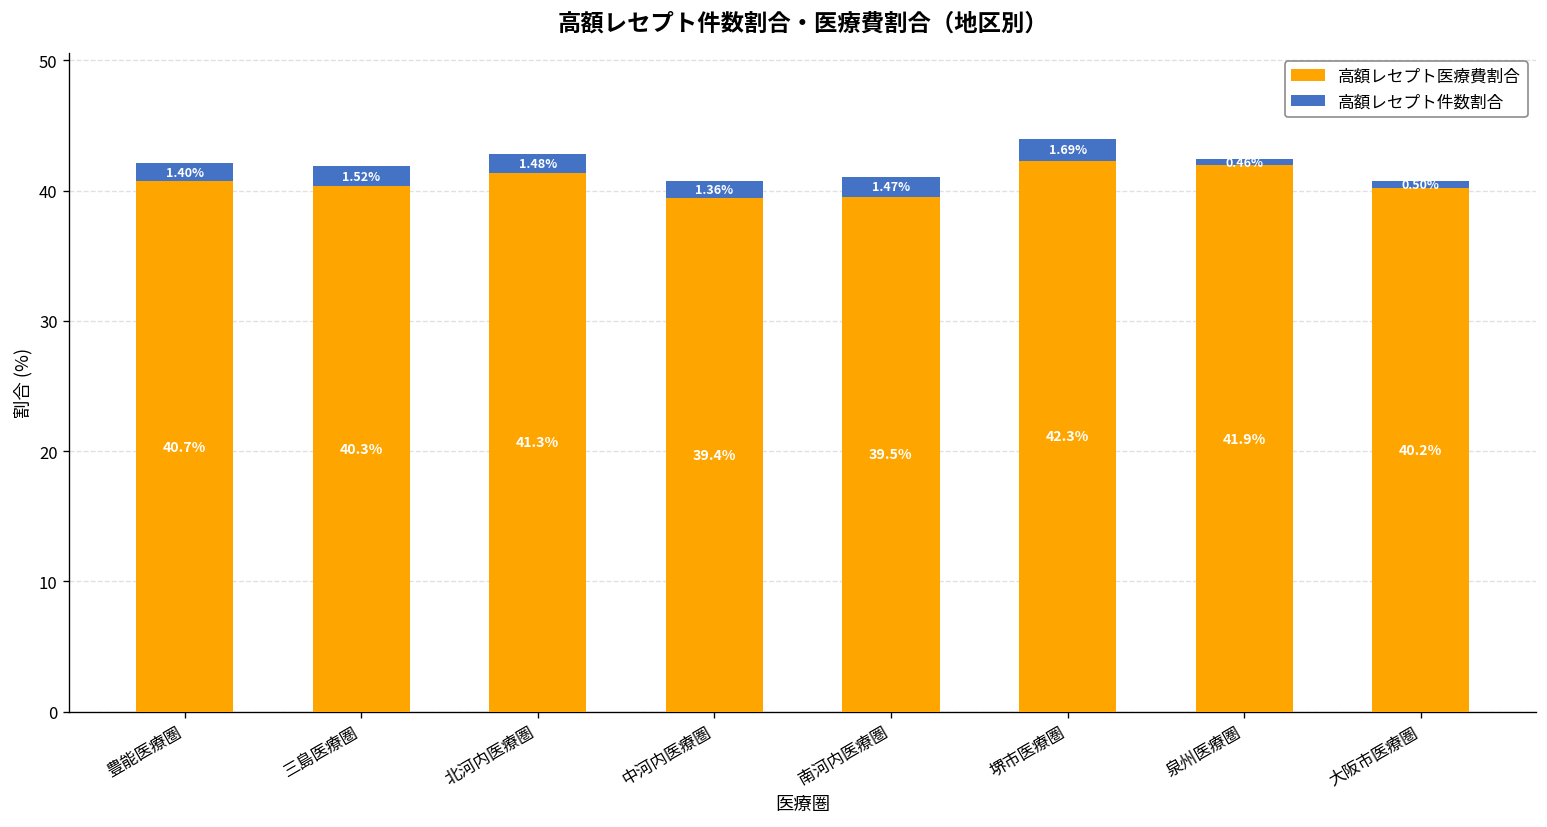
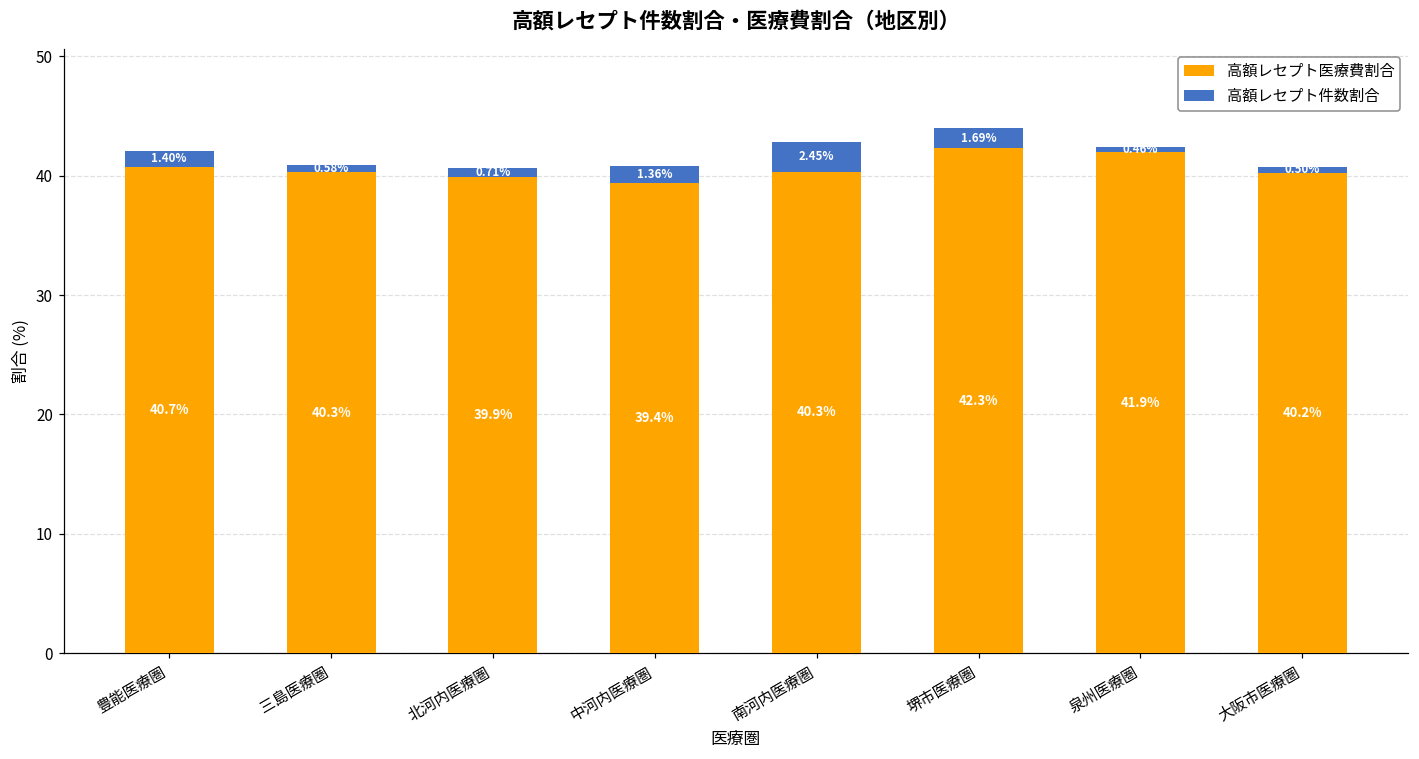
高額レセプト件数割合, 三島医療圏: 1.52% -> 0.58%
高額レセプト医療費割合, 北河内医療圏: 41.3% -> 39.9%
高額レセプト件数割合, 北河内医療圏: 1.48% -> 0.71%
高額レセプト医療費割合, 南河内医療圏: 39.5% -> 40.3%
高額レセプト件数割合, 南河内医療圏: 1.47% -> 2.45%
